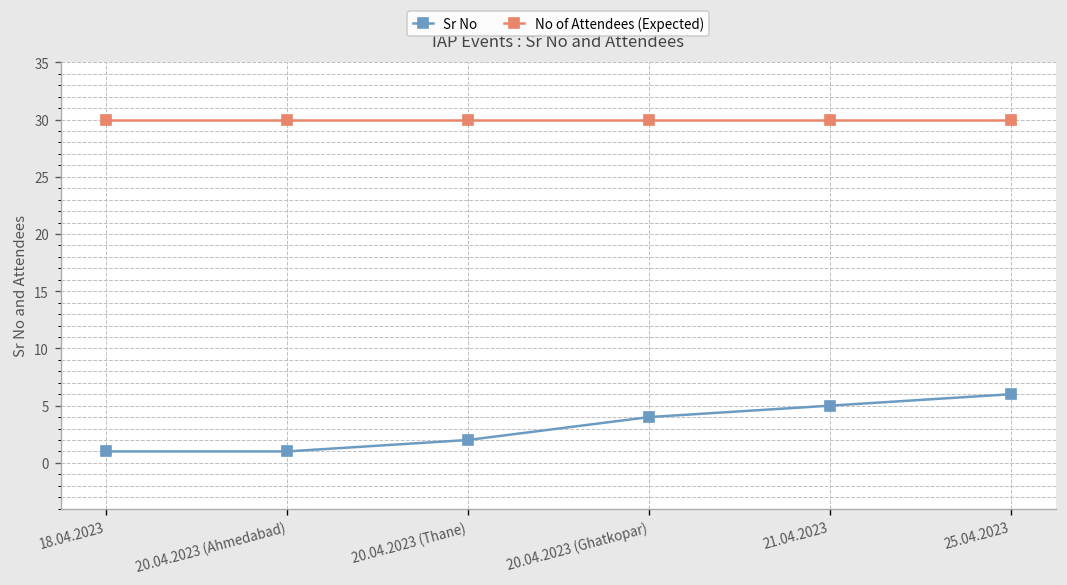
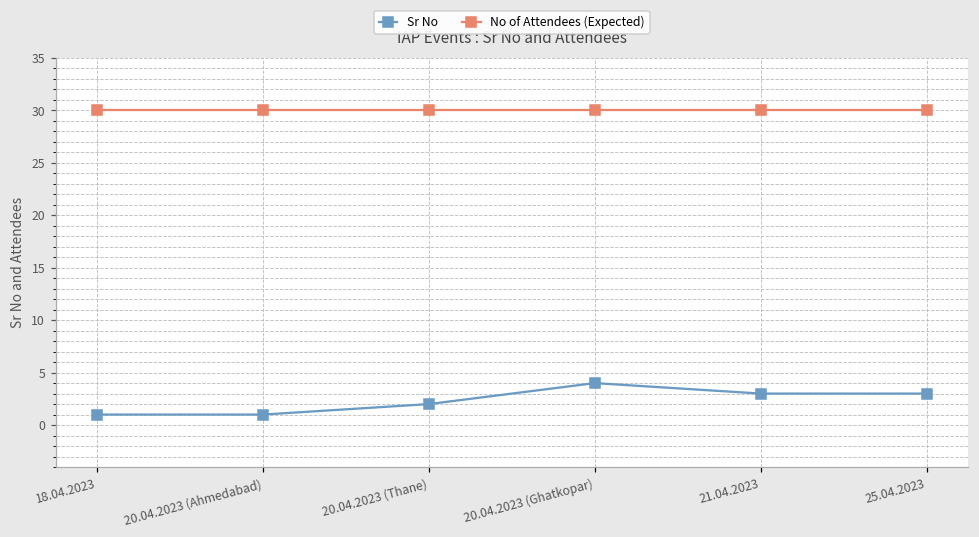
Sr No, 21.04.2023: 5 -> 3
Sr No, 25.04.2023: 6 -> 3
